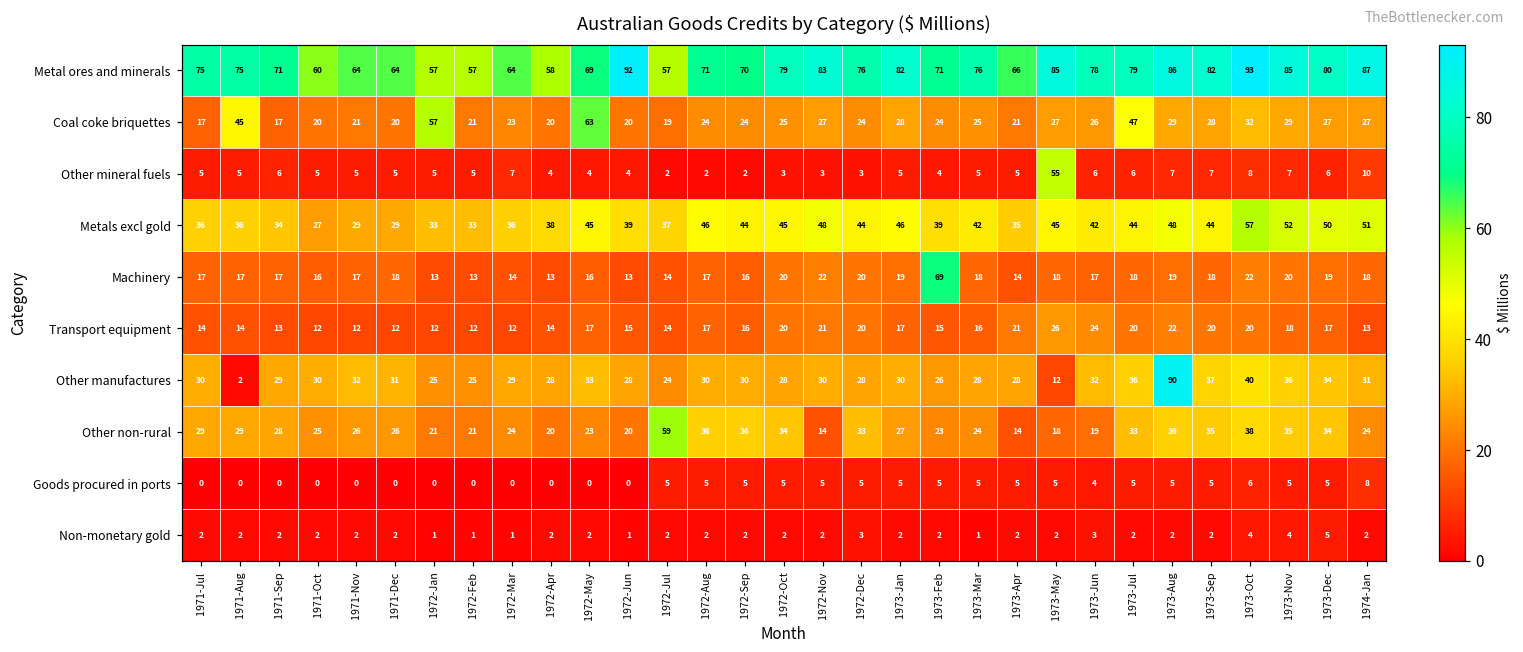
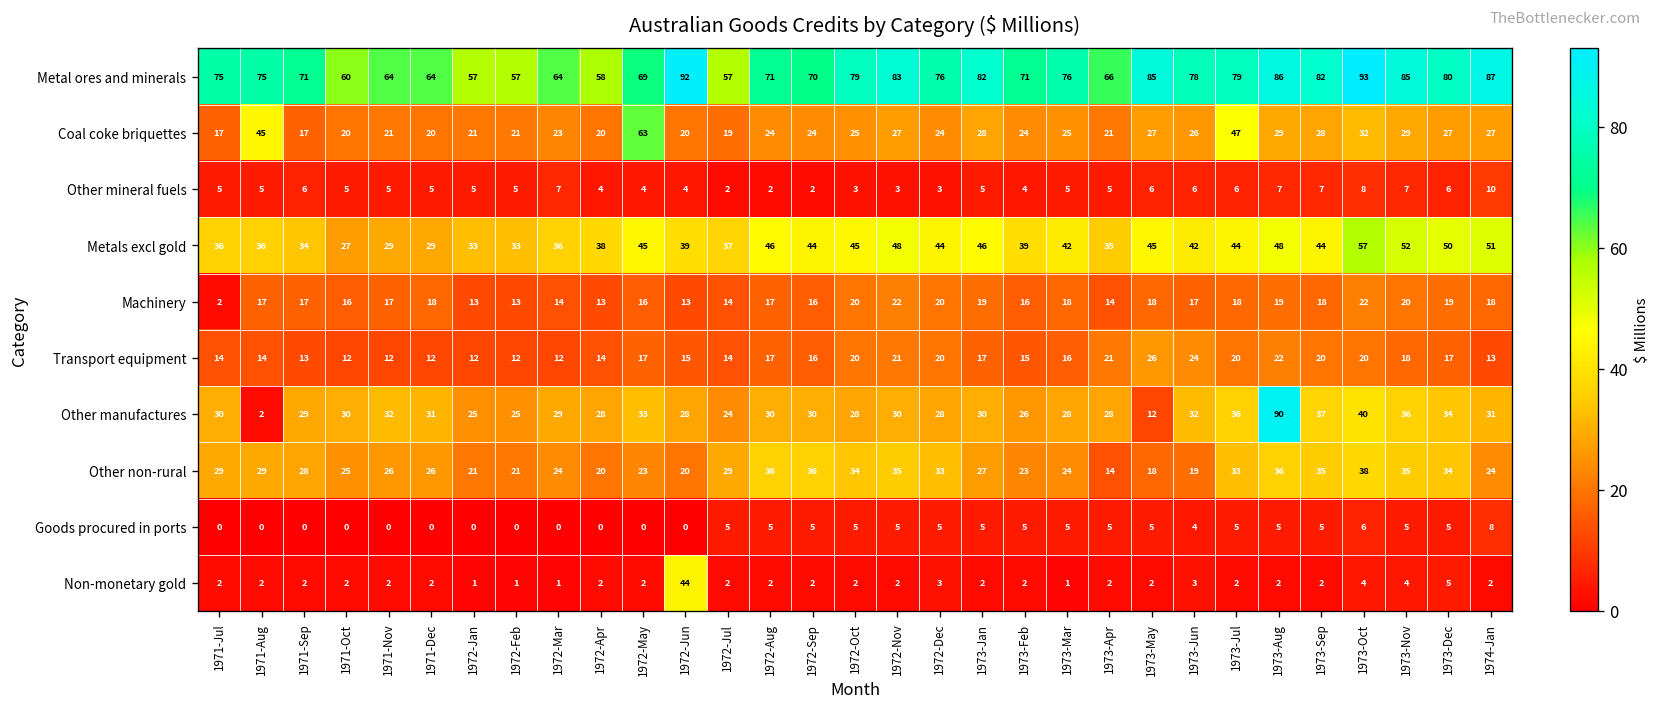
Coal coke briquettes, 1972-Jan: 57 -> 21
Other mineral fuels, 1973-May: 55 -> 6
Machinery, 1971-Jul: 17 -> 2
Machinery, 1973-Feb: 69 -> 16
Other non-rural, 1972-Jul: 59 -> 29
Other non-rural, 1972-Nov: 14 -> 35
Non-monetary gold, 1972-Jun: 1 -> 44
